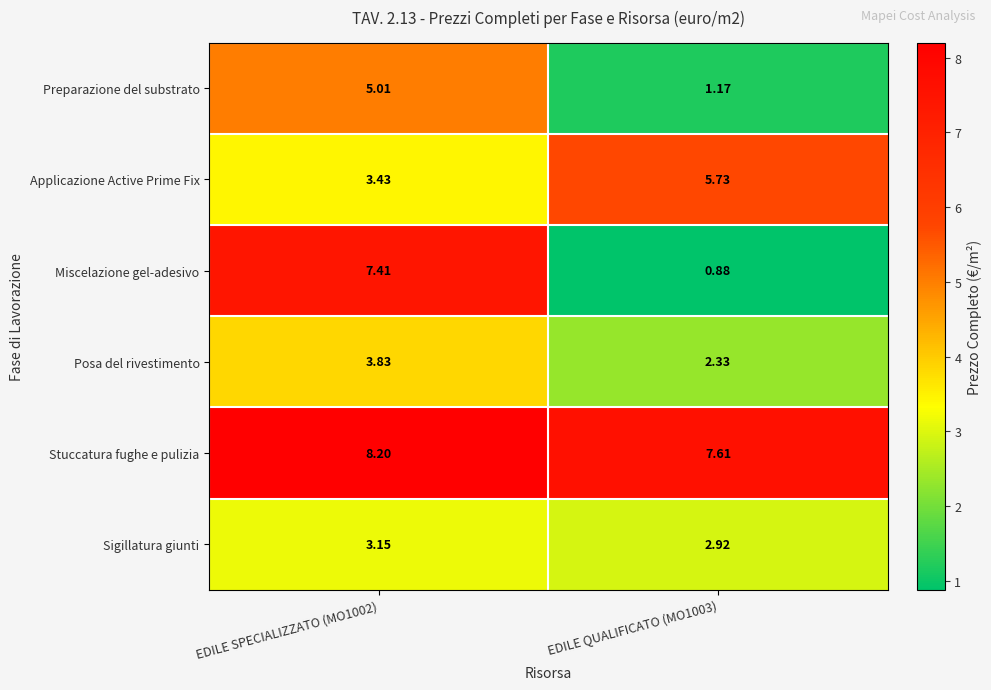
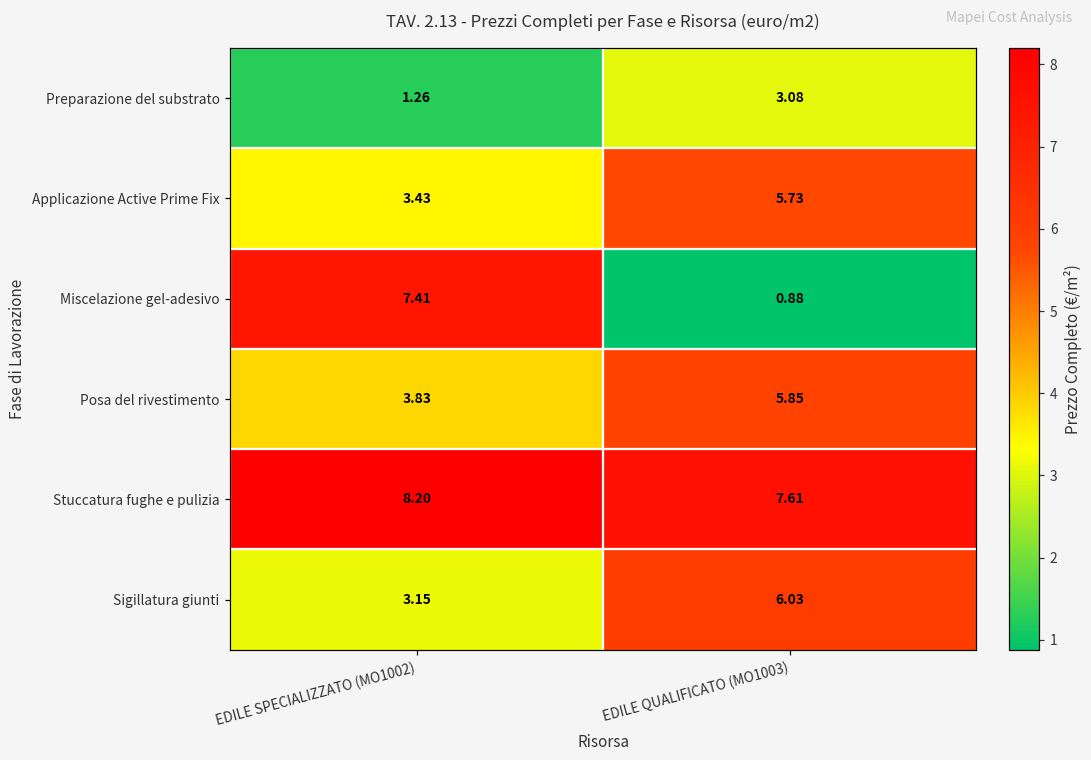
Preparazione del substrato, EDILE SPECIALIZZATO (MO1002): 5.01 -> 1.26
Preparazione del substrato, EDILE QUALIFICATO (MO1003): 1.17 -> 3.08
Posa del rivestimento, EDILE QUALIFICATO (MO1003): 2.33 -> 5.85
Sigillatura giunti, EDILE QUALIFICATO (MO1003): 2.92 -> 6.03
